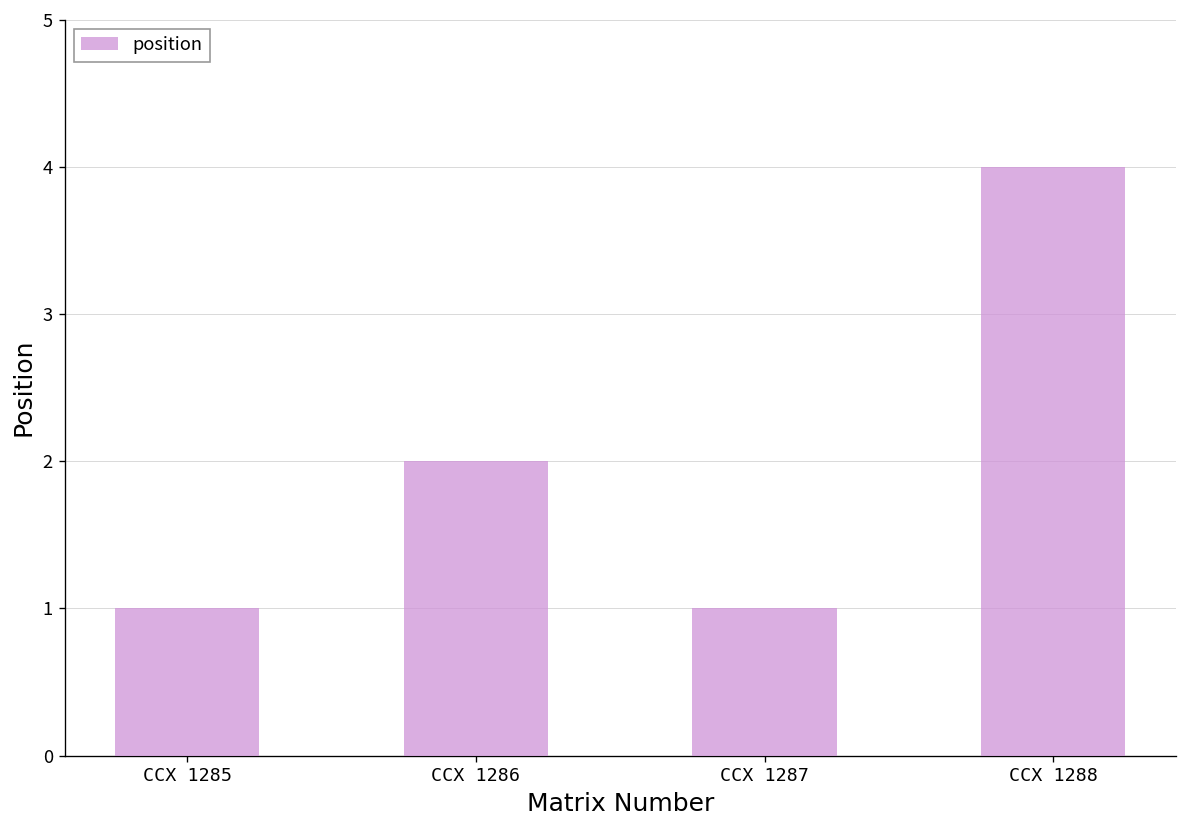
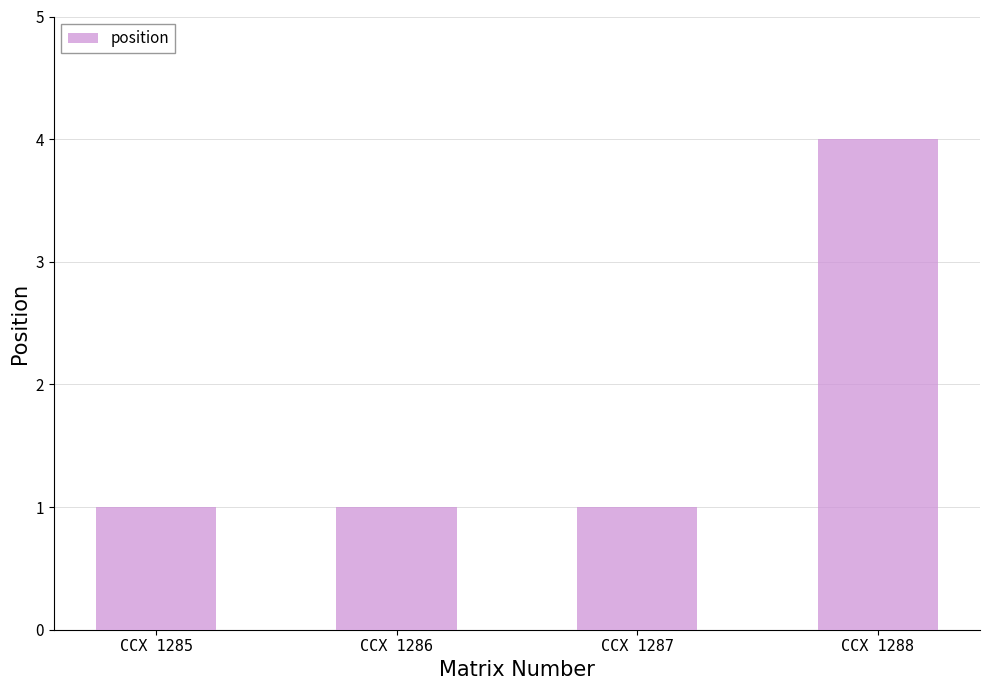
CCX 1286: 2 -> 1
